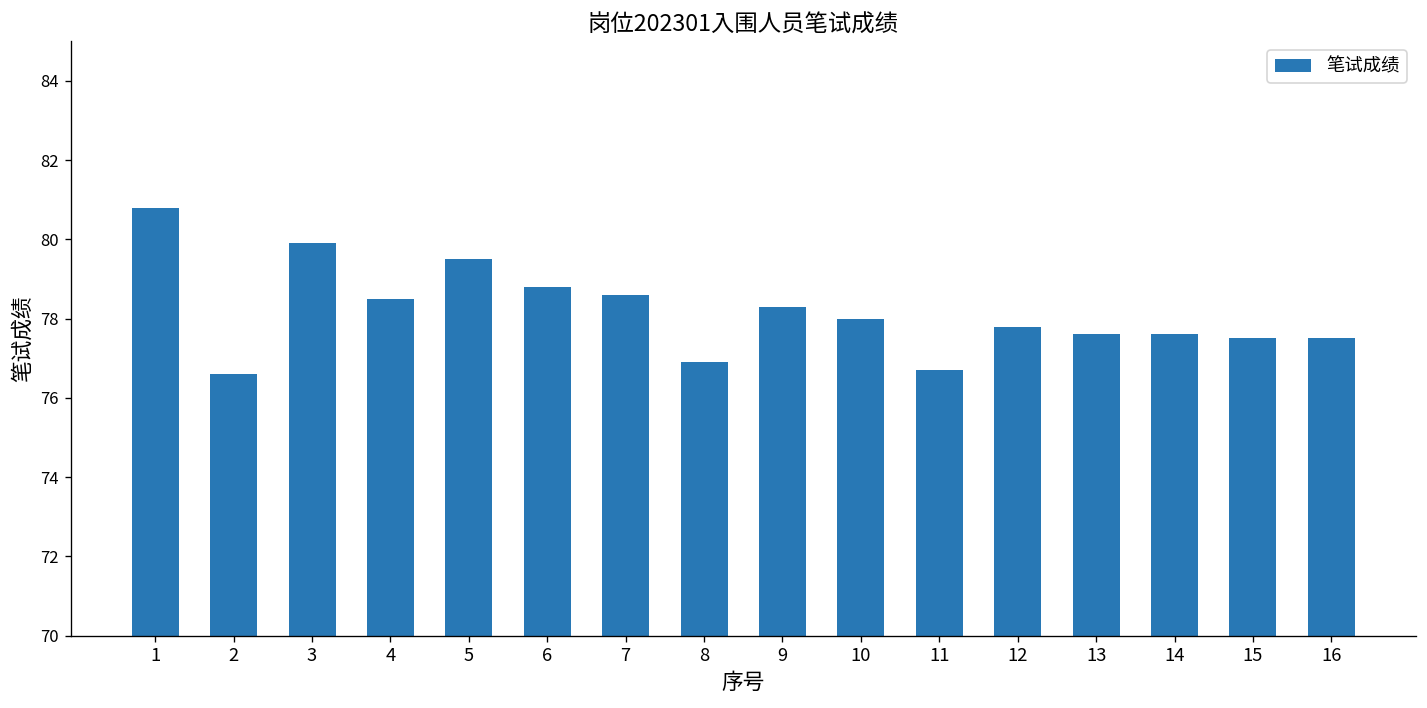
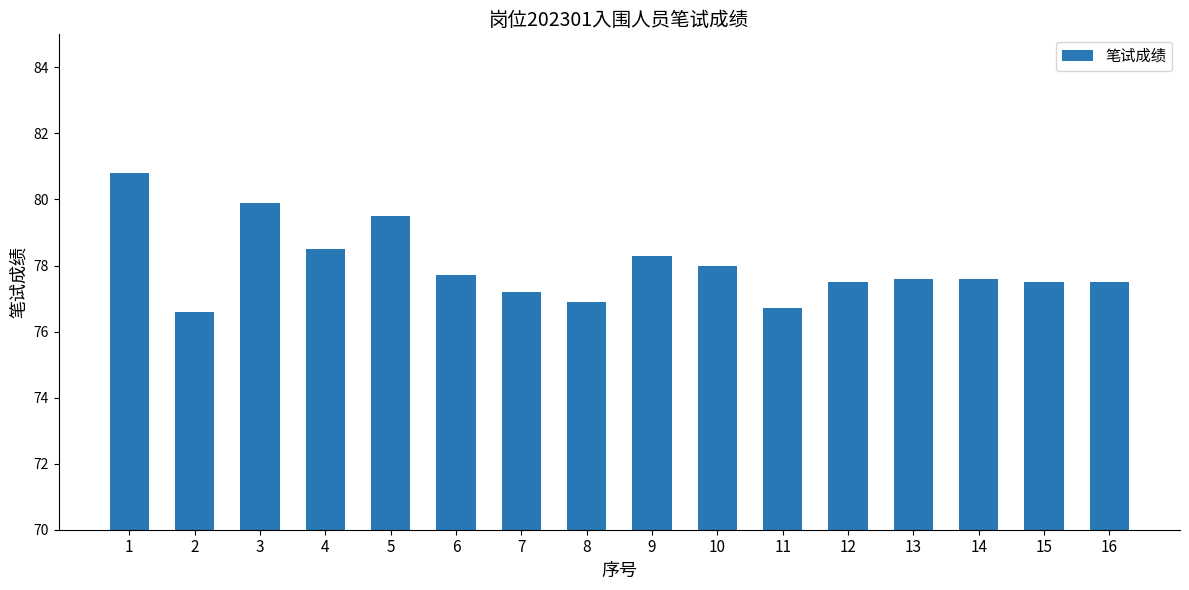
6: 78.8 -> 77.7
7: 78.6 -> 77.2
12: 77.8 -> 77.5
